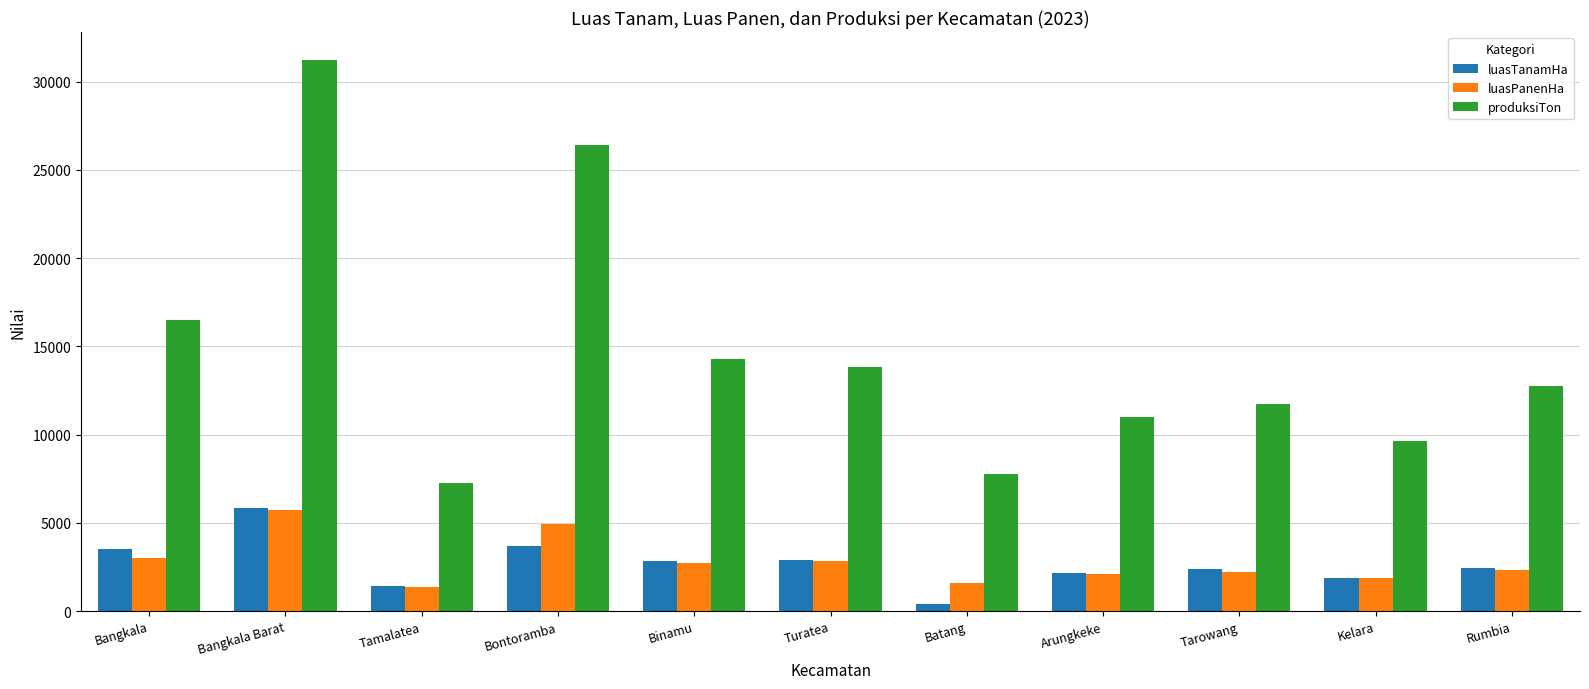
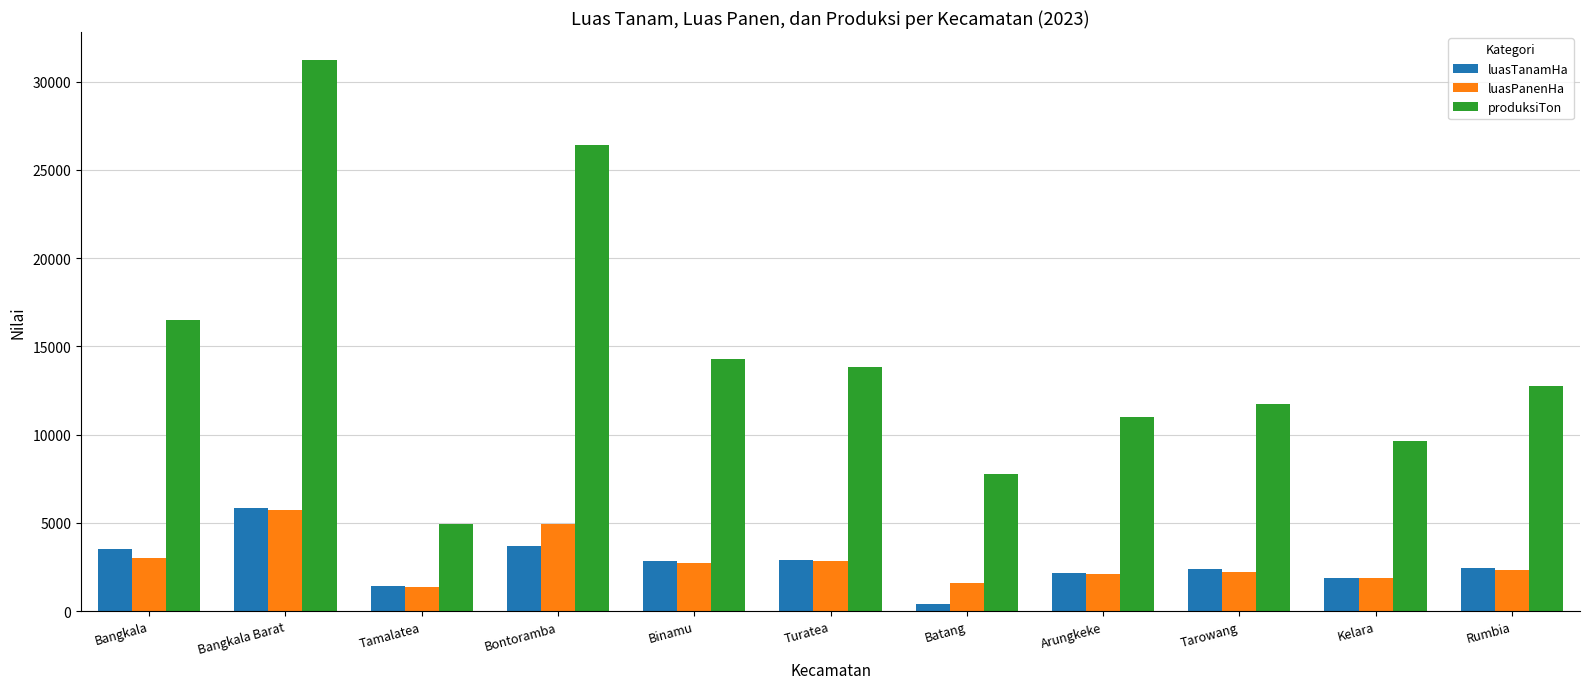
produksiTon, Tamalatea: 7300 -> 4900
